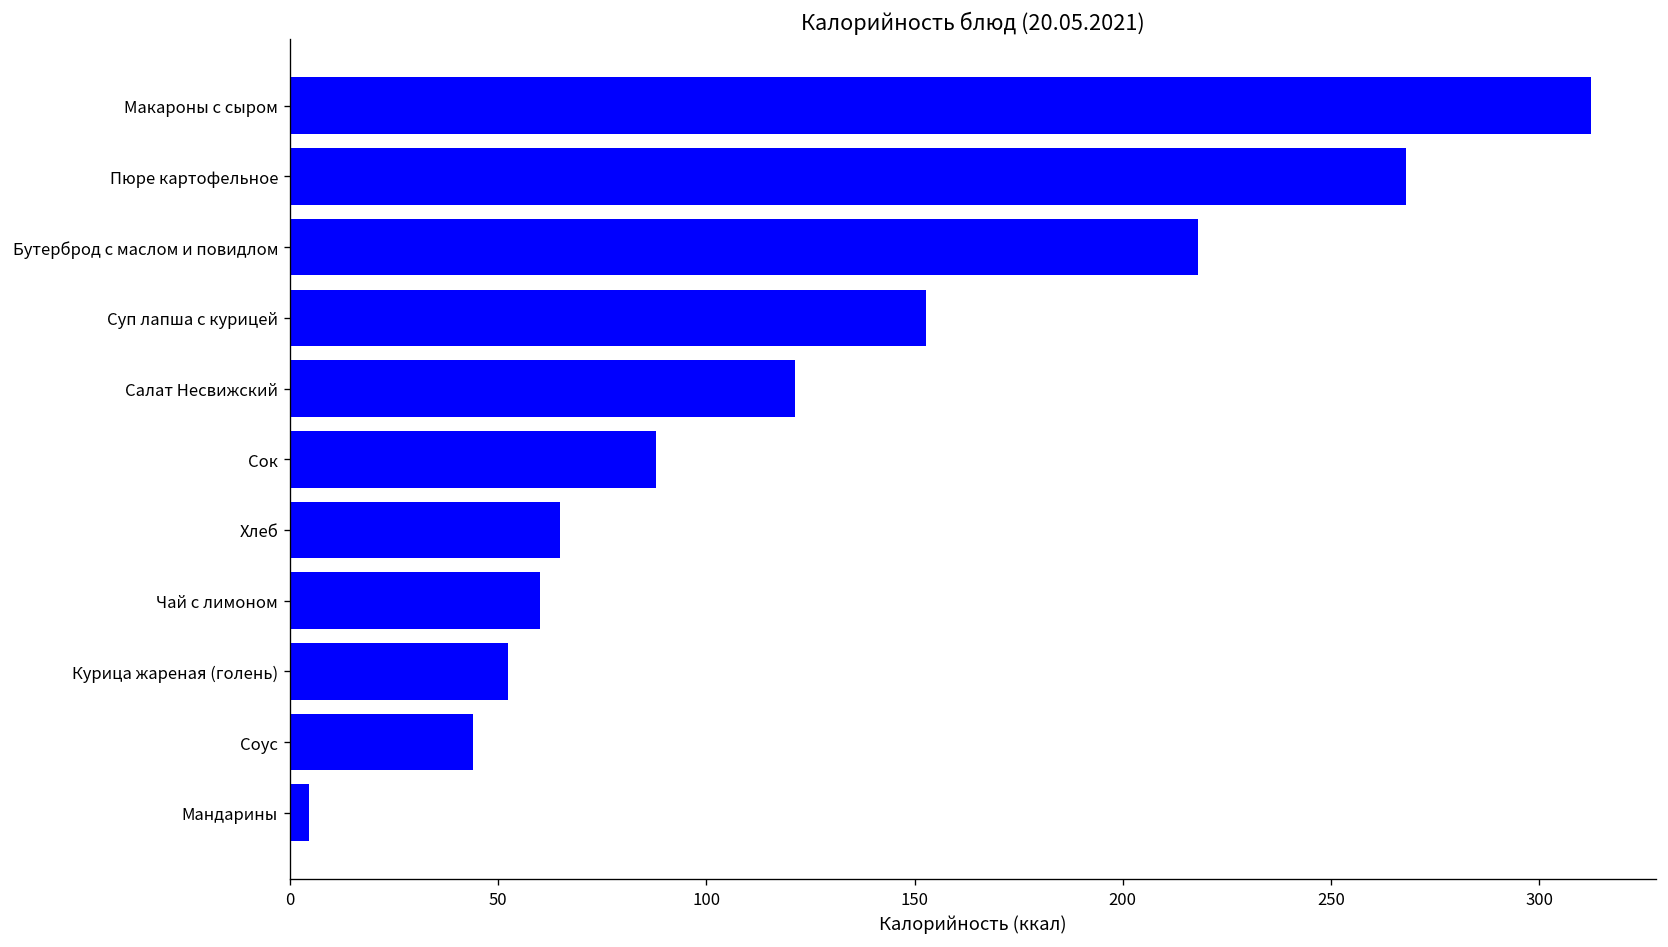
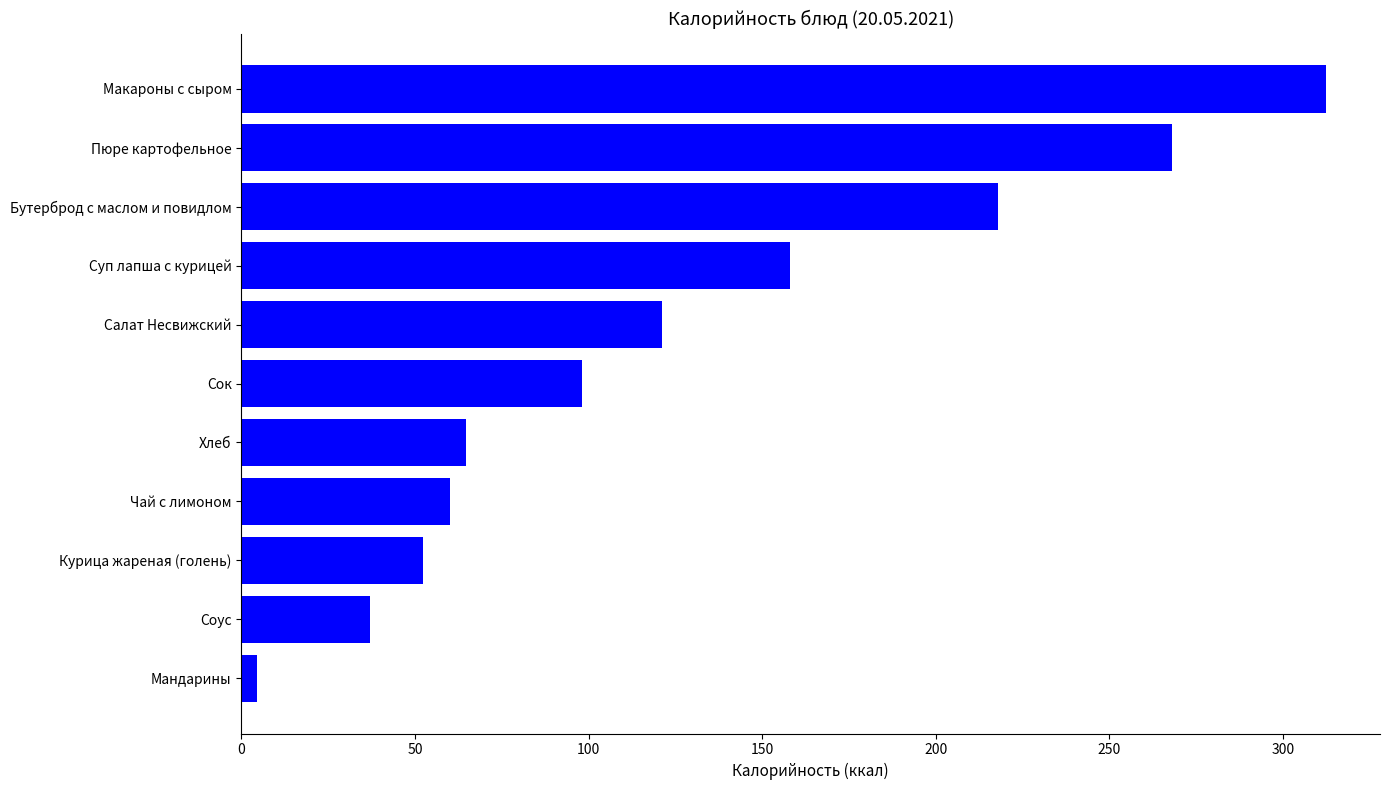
Суп лапша с курицей: 153 -> 158
Сок: 88 -> 98
Соус: 44 -> 37
